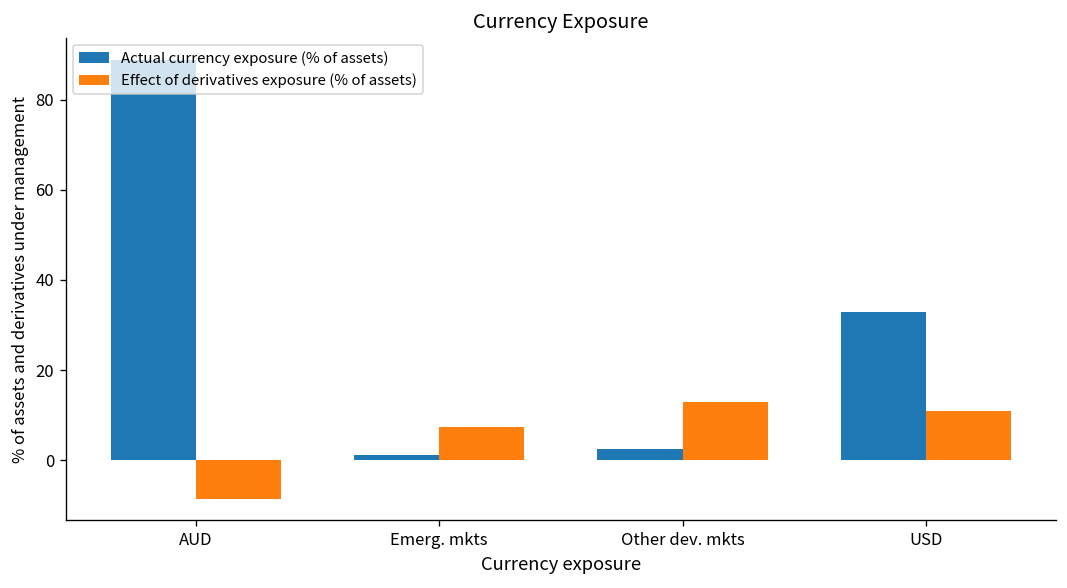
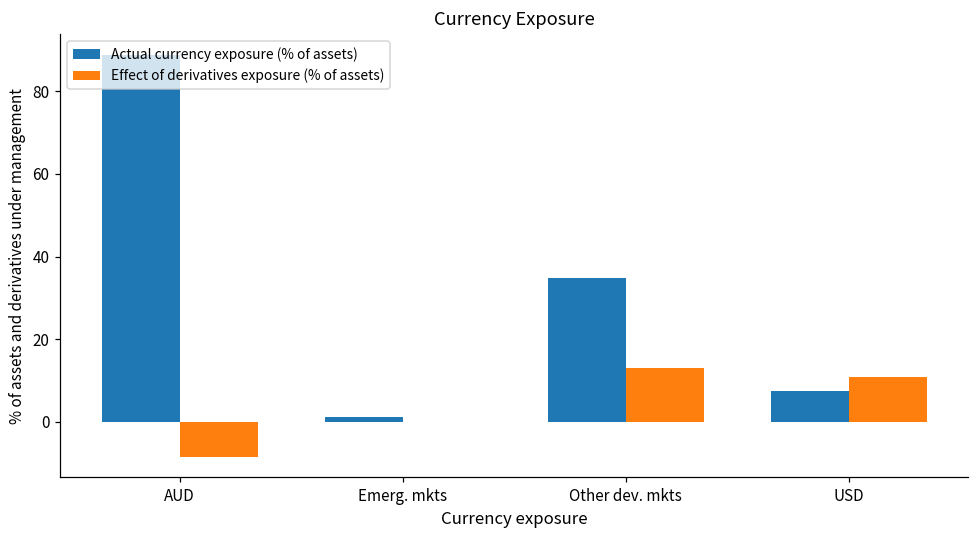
Effect of derivatives exposure (% of assets), Emerg. mkts: 7 -> 0
Actual currency exposure (% of assets), Other dev. mkts: 3 -> 35
Actual currency exposure (% of assets), USD: 33 -> 7
